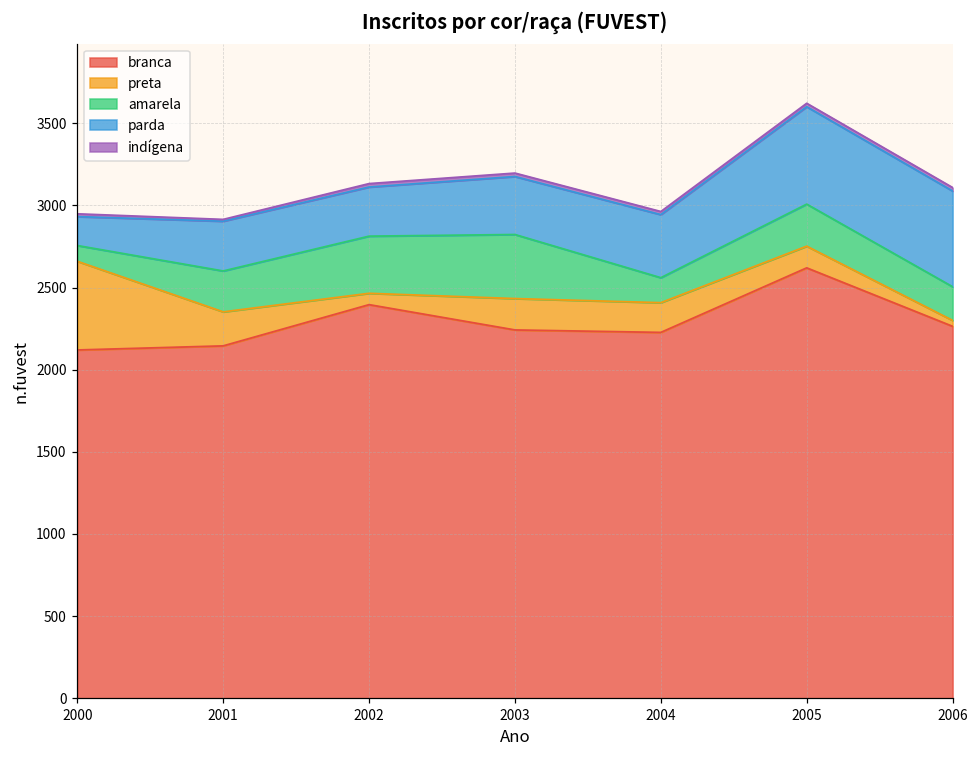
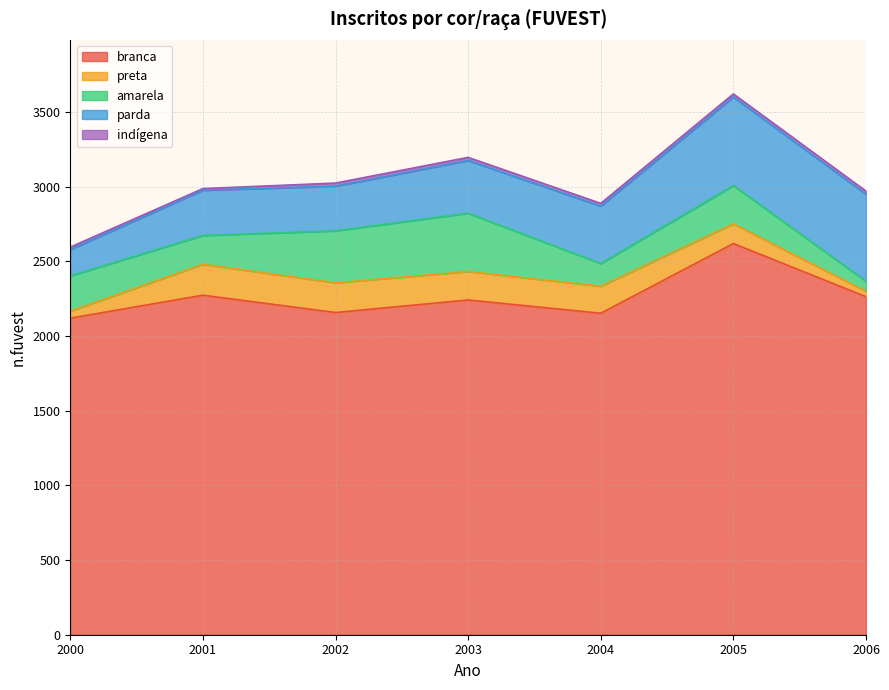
preta, 2000: 540 -> 50
amarela, 2000: 100 -> 240
branca, 2001: 2150 -> 2270
amarela, 2001: 250 -> 190
branca, 2002: 2400 -> 2160
preta, 2002: 70 -> 200
branca, 2004: 2230 -> 2150
amarela, 2006: 210 -> 70
